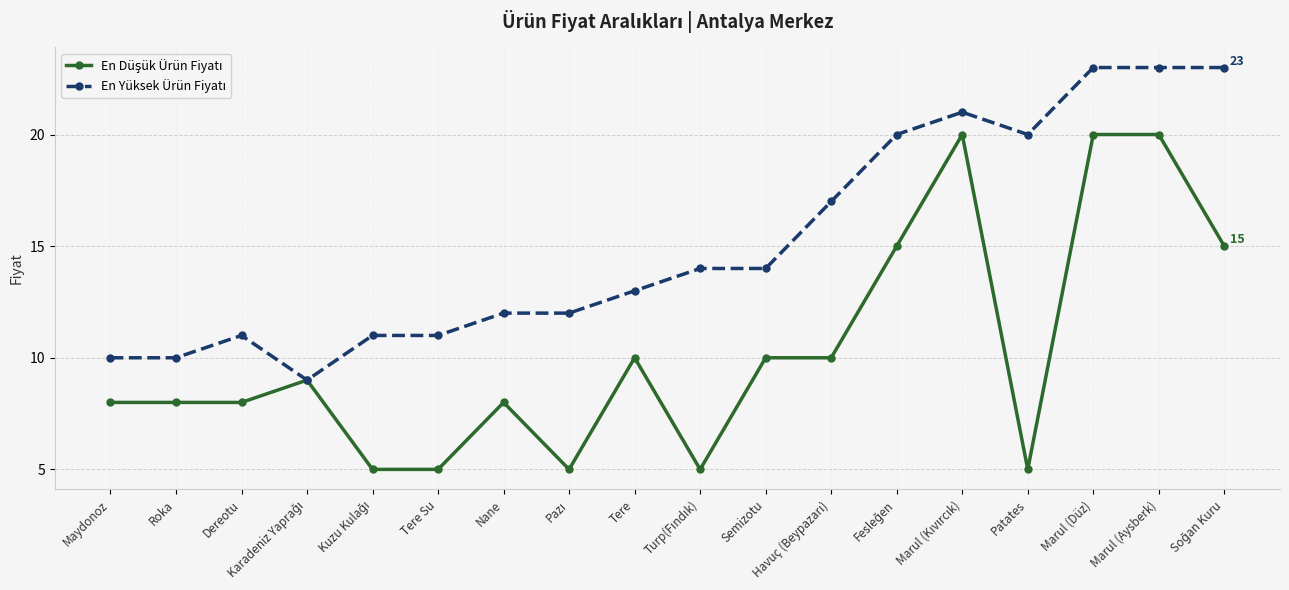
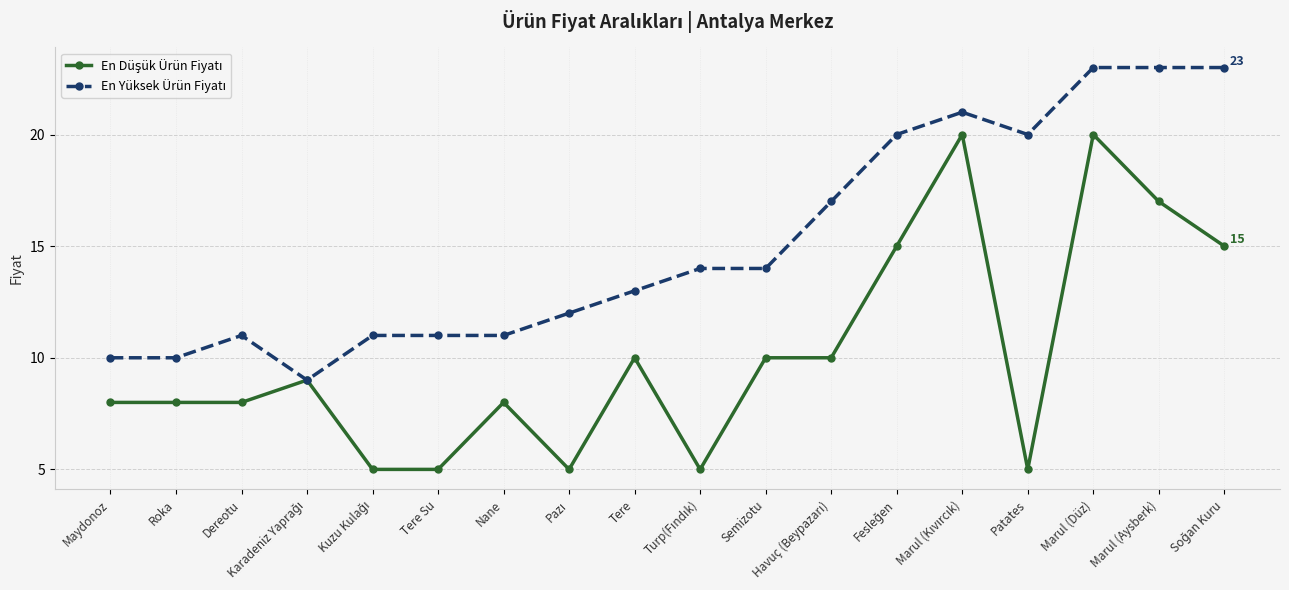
En Yüksek Ürün Fiyatı, Nane: 12 -> 11
En Düşük Ürün Fiyatı, Marul (Aysberk): 20 -> 17
